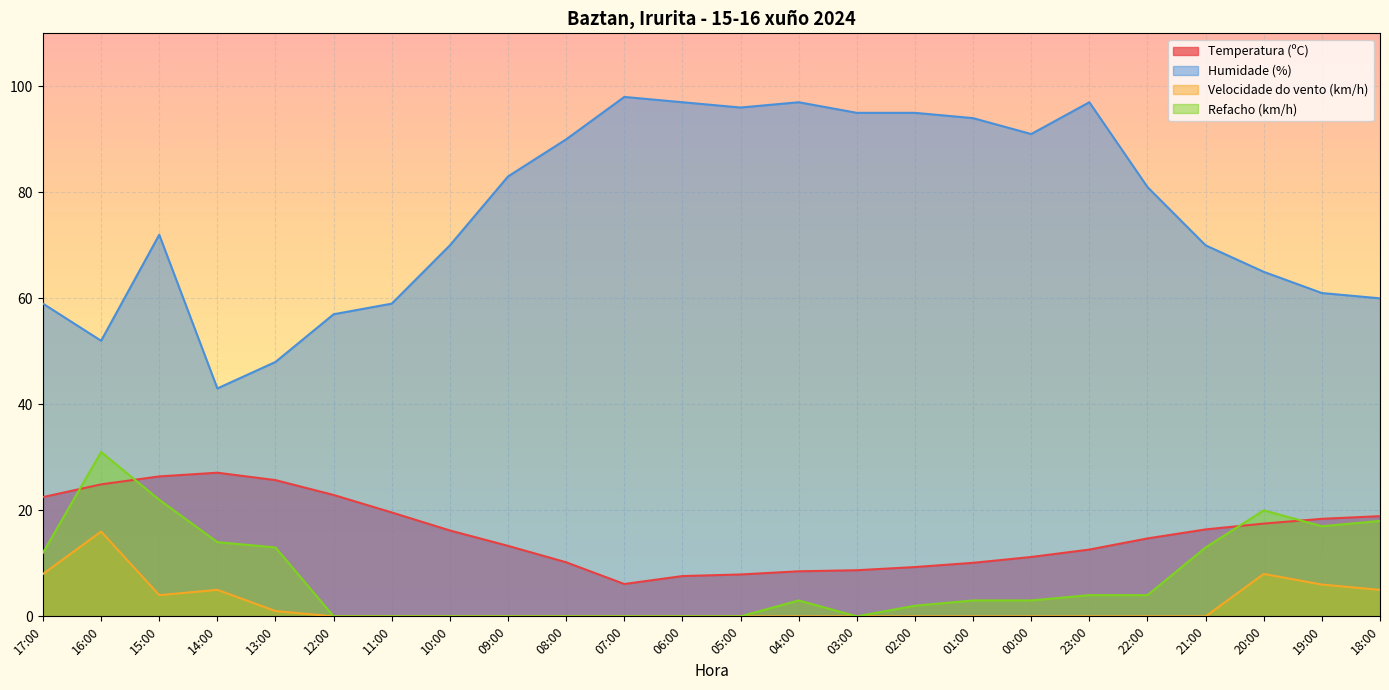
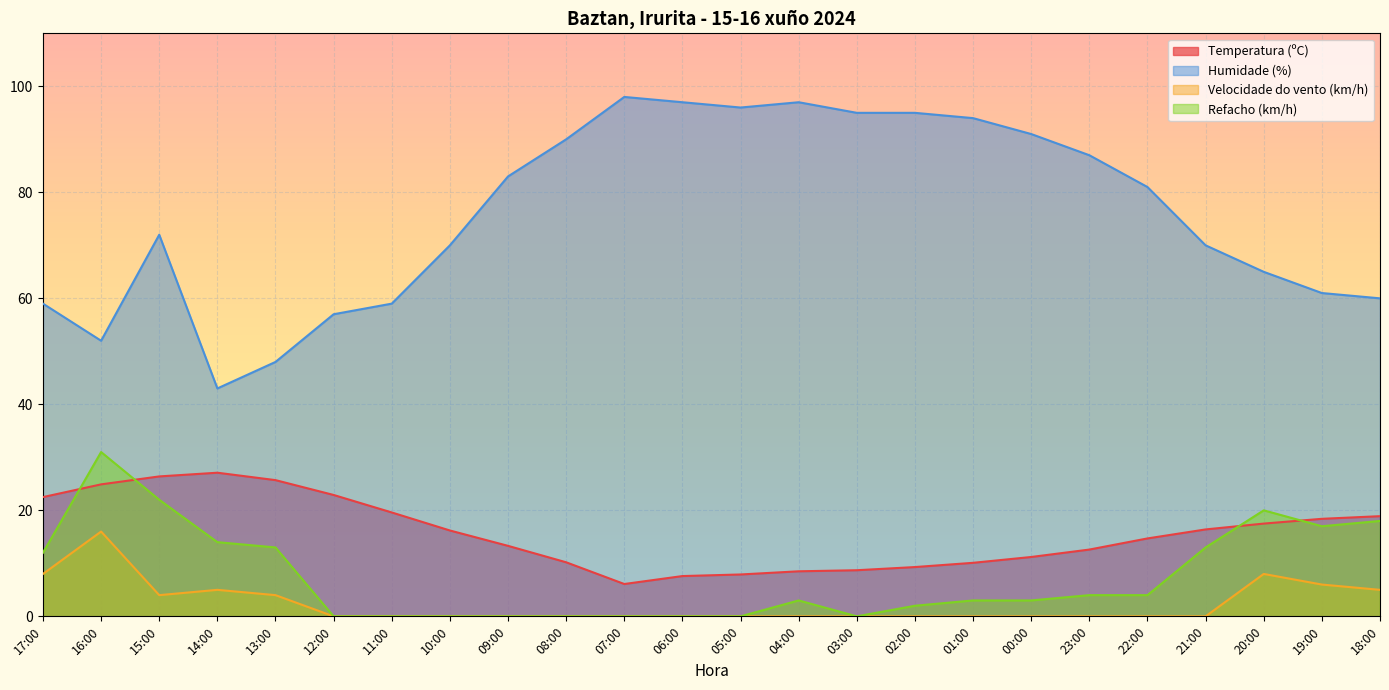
Velocidade do vento (km/h), 13:00: 1 -> 4
Humidade (%), 23:00: 97 -> 87
